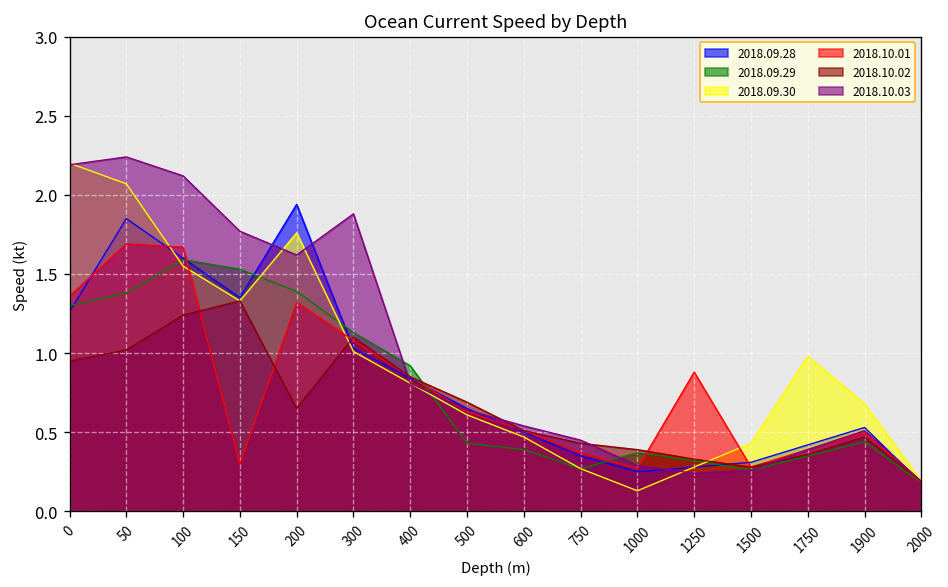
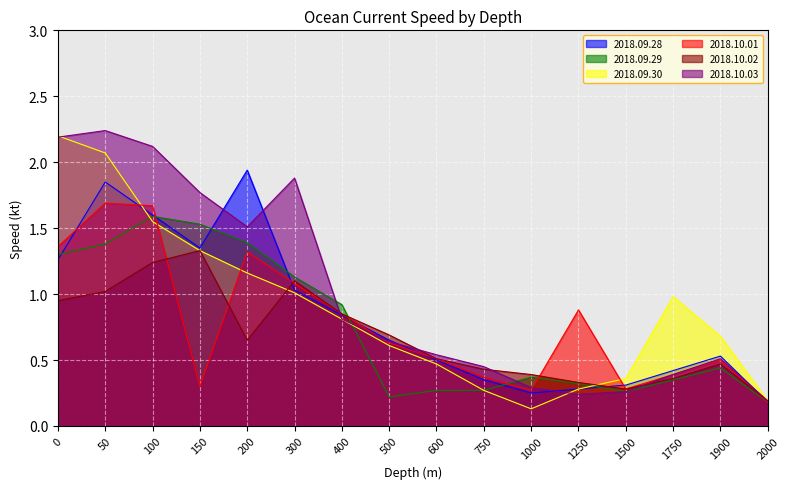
2018.09.30, 200: 1.76 -> 1.16
2018.10.03, 200: 1.62 -> 1.51
2018.09.29, 500: 0.43 -> 0.22
2018.09.29, 600: 0.39 -> 0.27
2018.09.30, 1500: 0.43 -> 0.36
